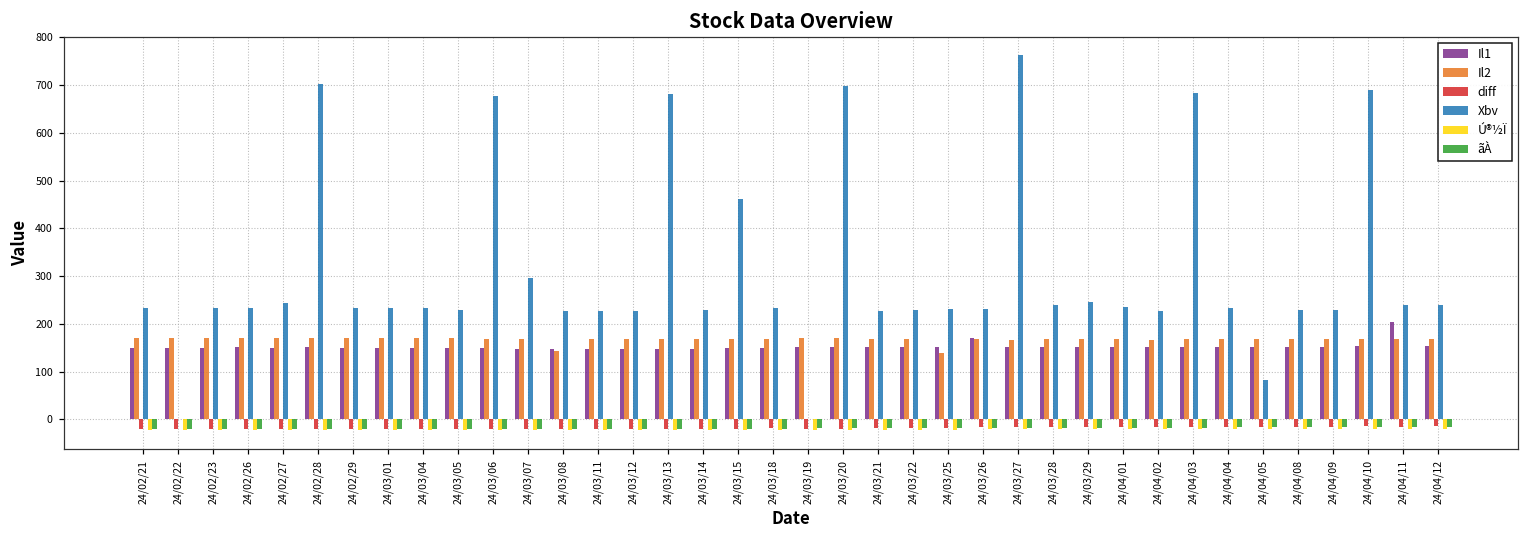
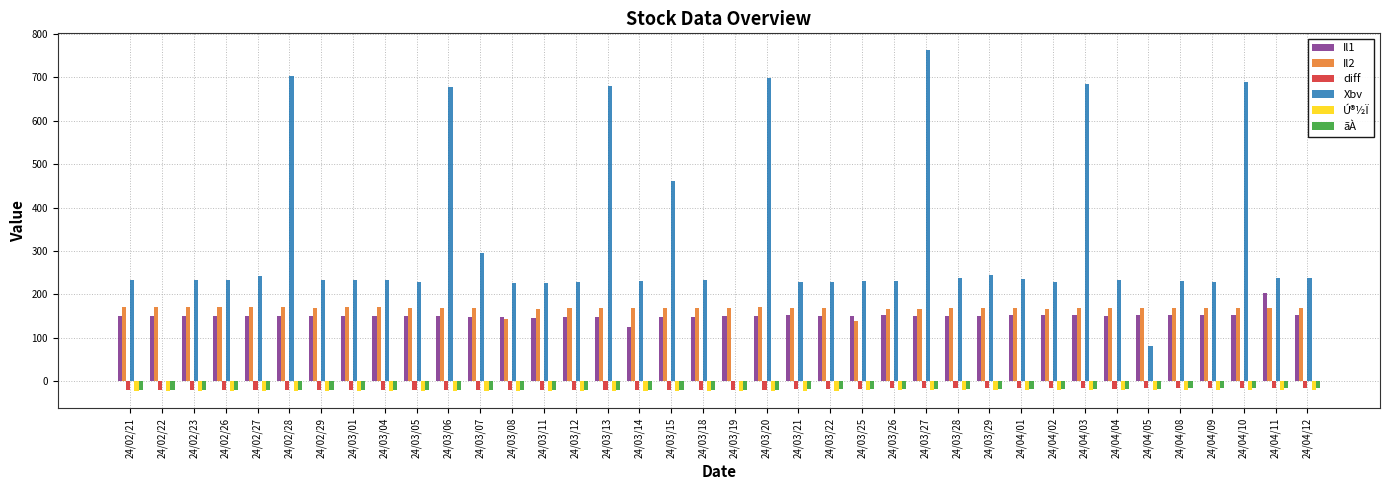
Il1, 24/03/14: 150 -> 130
Il1, 24/03/26: 170 -> 150
